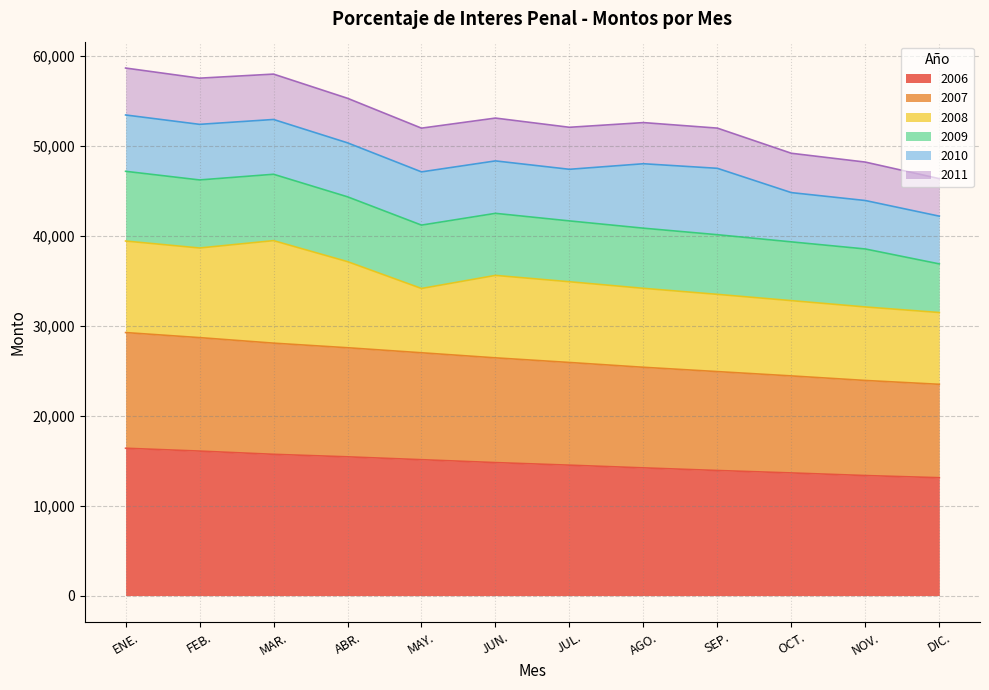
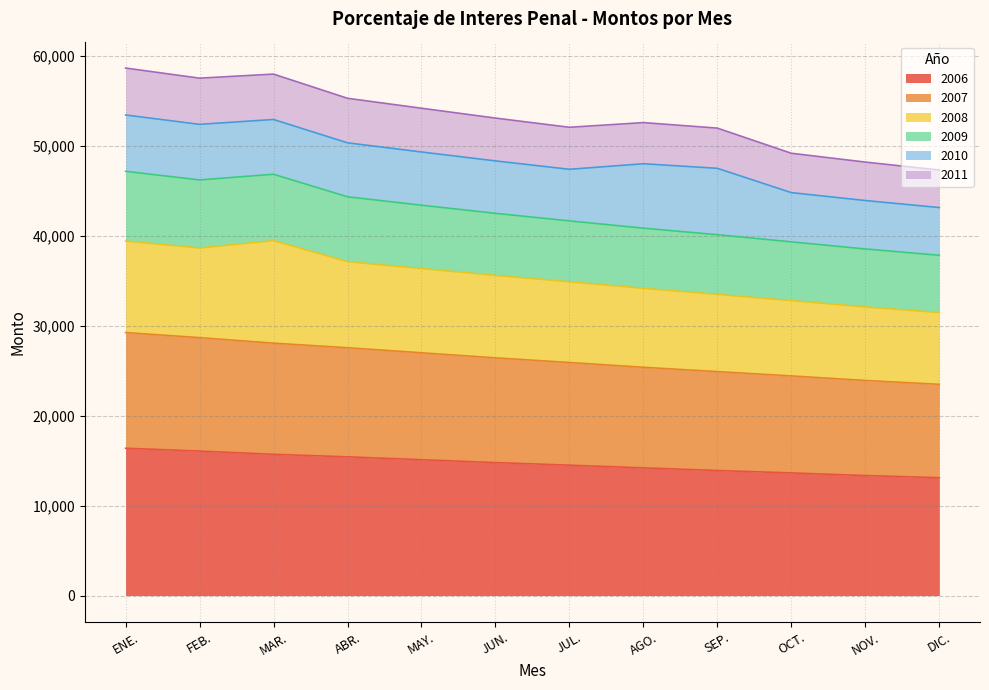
2008, MAY.: 7,000 -> 9,000
2009, DIC.: 5,000 -> 6,000
